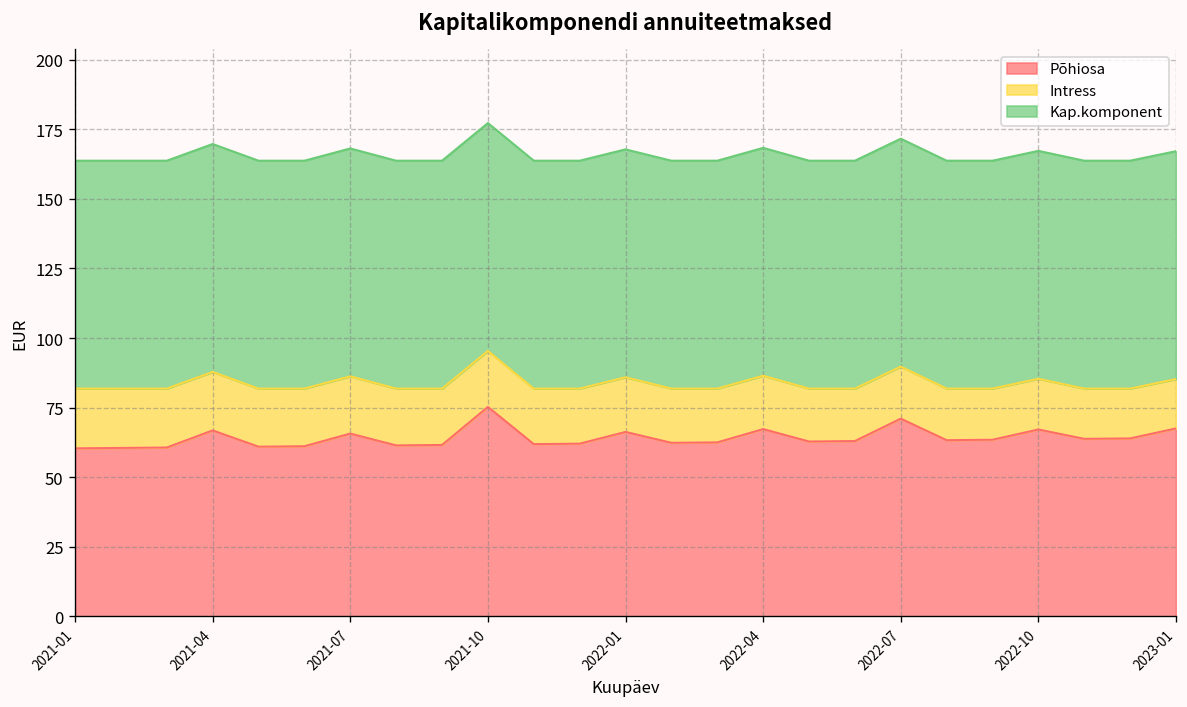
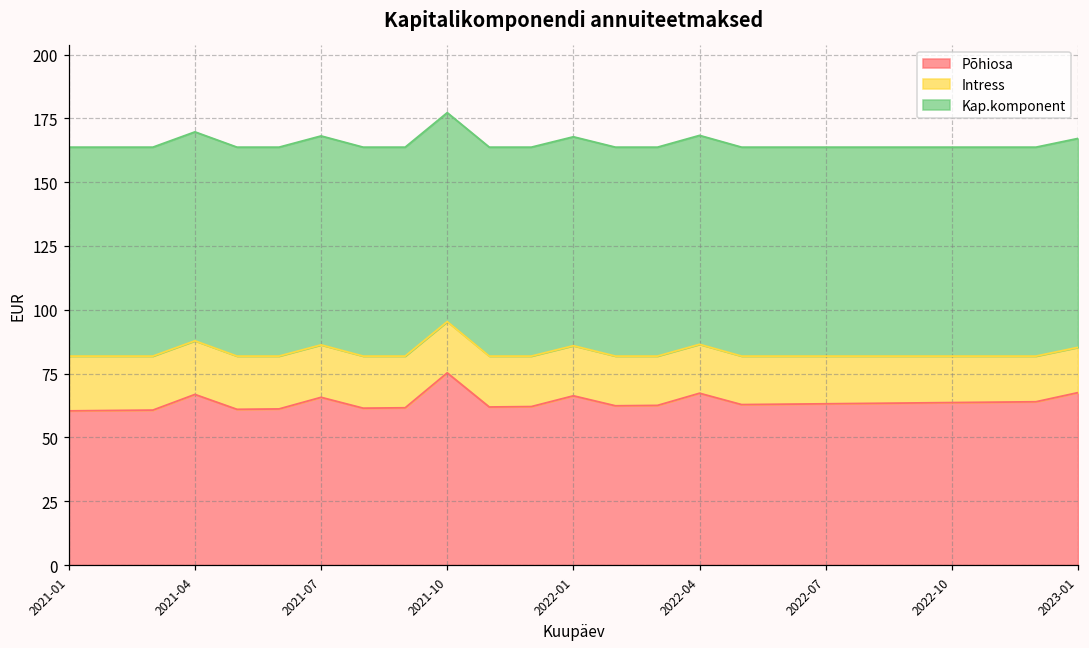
Põhiosa, 2022-07: 71 -> 63
Põhiosa, 2022-10: 67 -> 64
